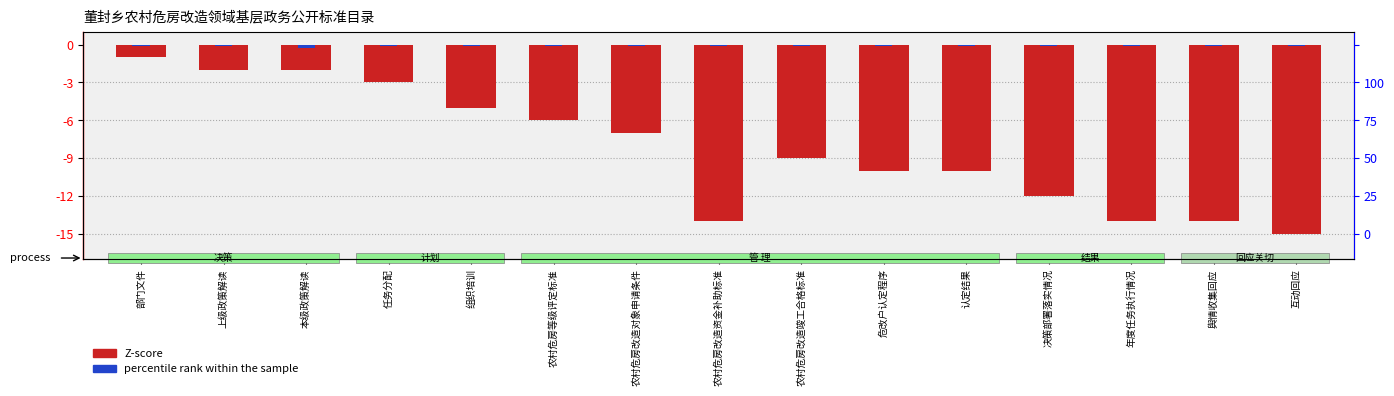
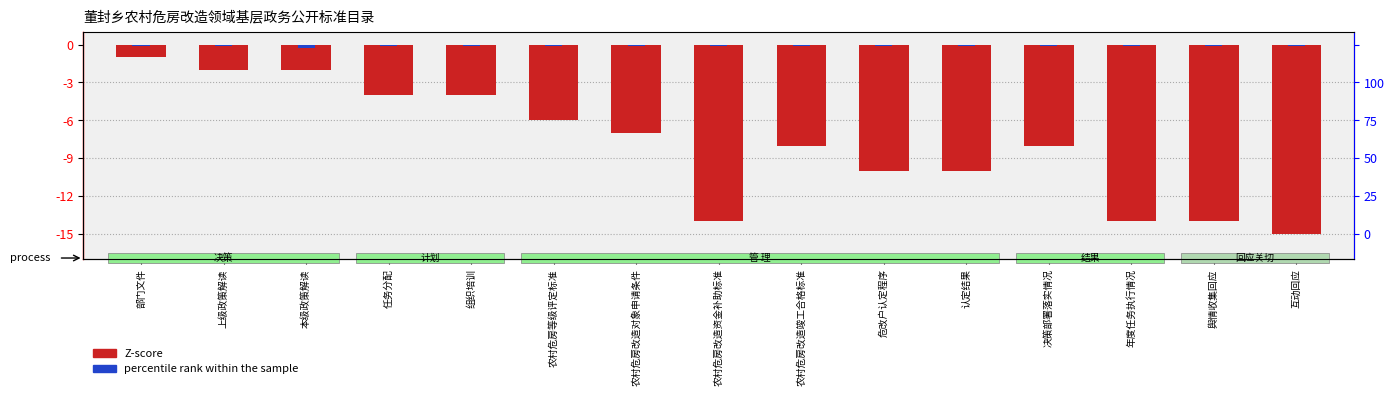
Z-score, 任务分配: -3.0 -> -4.0
Z-score, 组织培训: -5.0 -> -4.0
Z-score, 农村危房改造竣工合格标准: -9.0 -> -8.0
Z-score, 决策部署落实情况: -12.0 -> -8.0
